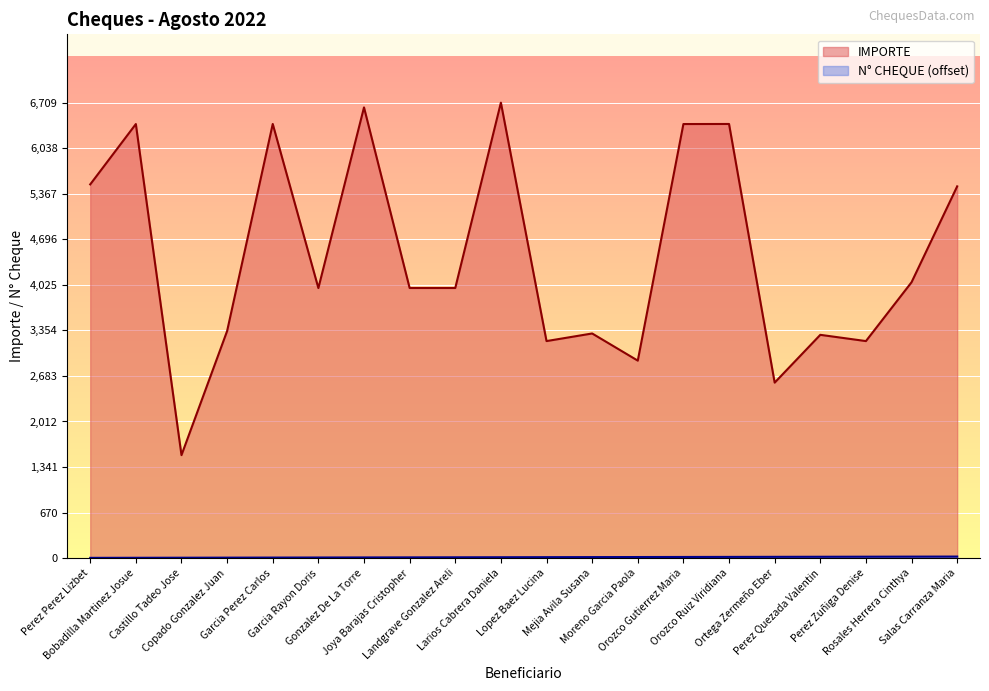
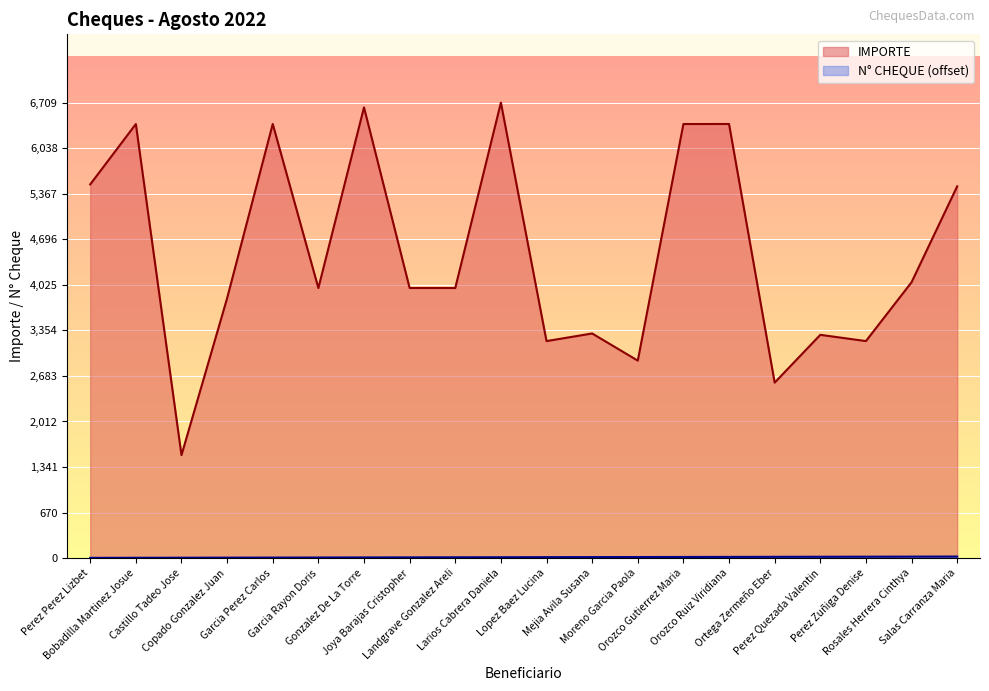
IMPORTE, Copado Gonzalez Juan: 3,300 -> 3,800
